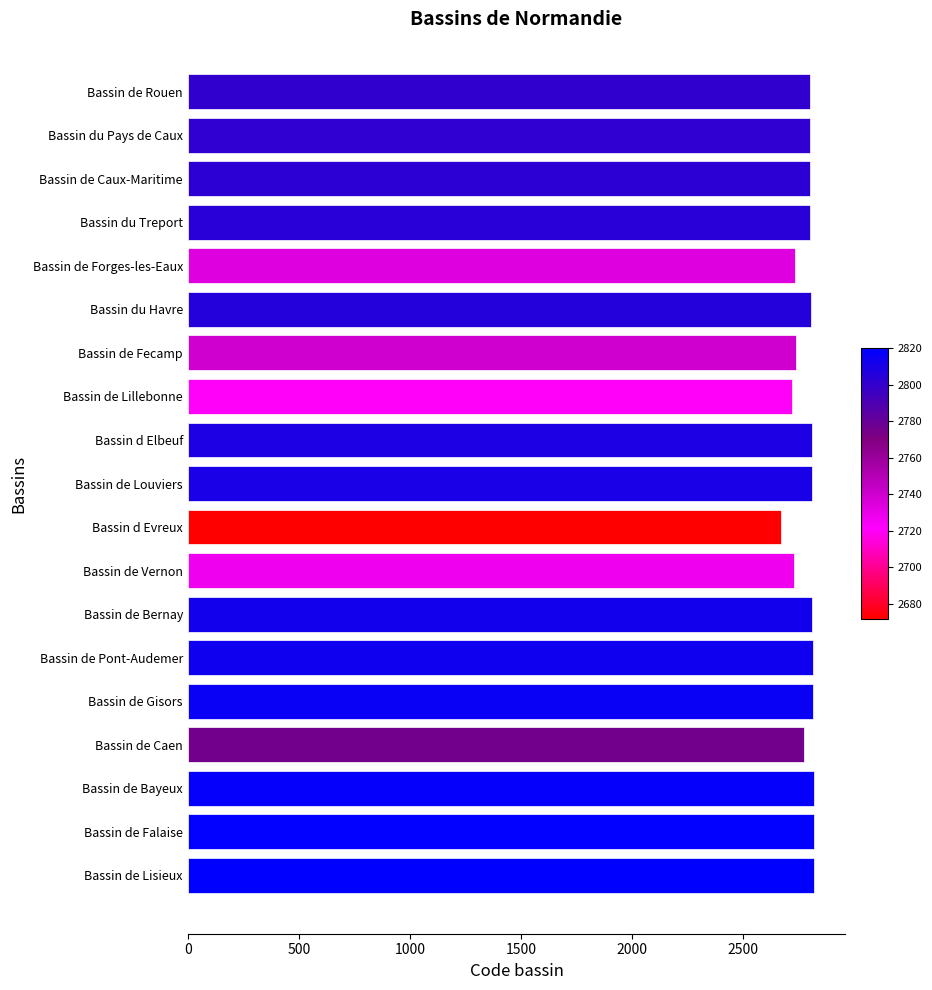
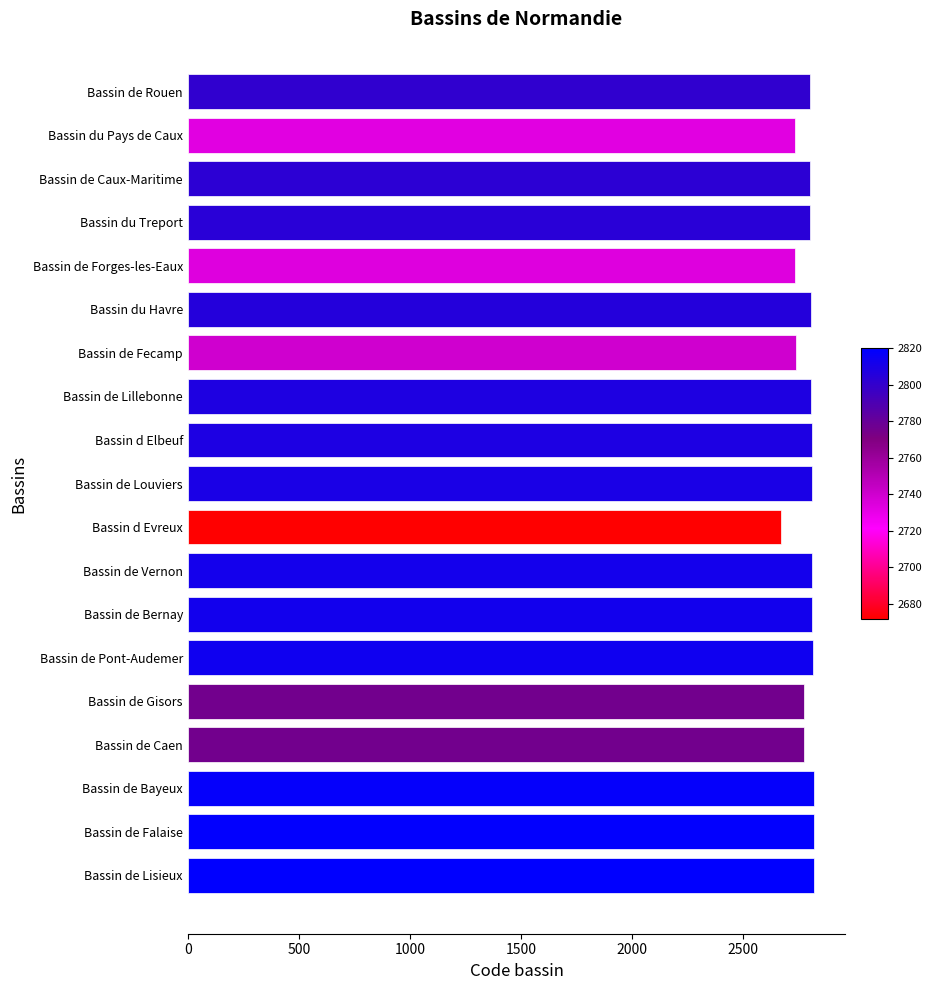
Bassin du Pays de Caux: 2800 -> 2730
Bassin de Lillebonne: 2720 -> 2810
Bassin de Vernon: 2730 -> 2810
Bassin de Gisors: 2820 -> 2780
